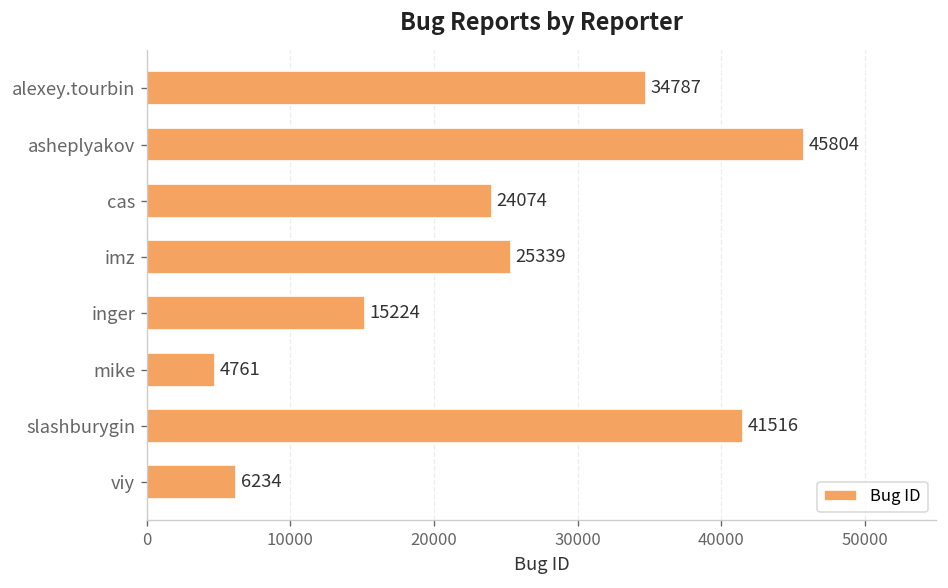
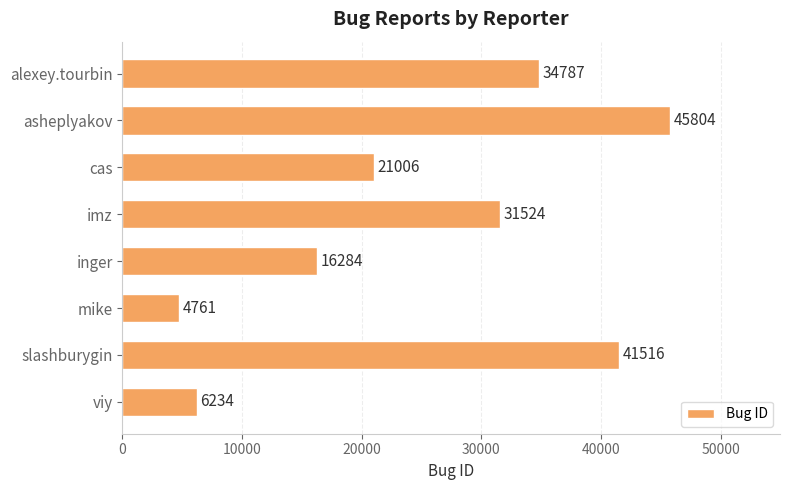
cas: 24074 -> 21006
imz: 25339 -> 31524
inger: 15224 -> 16284
